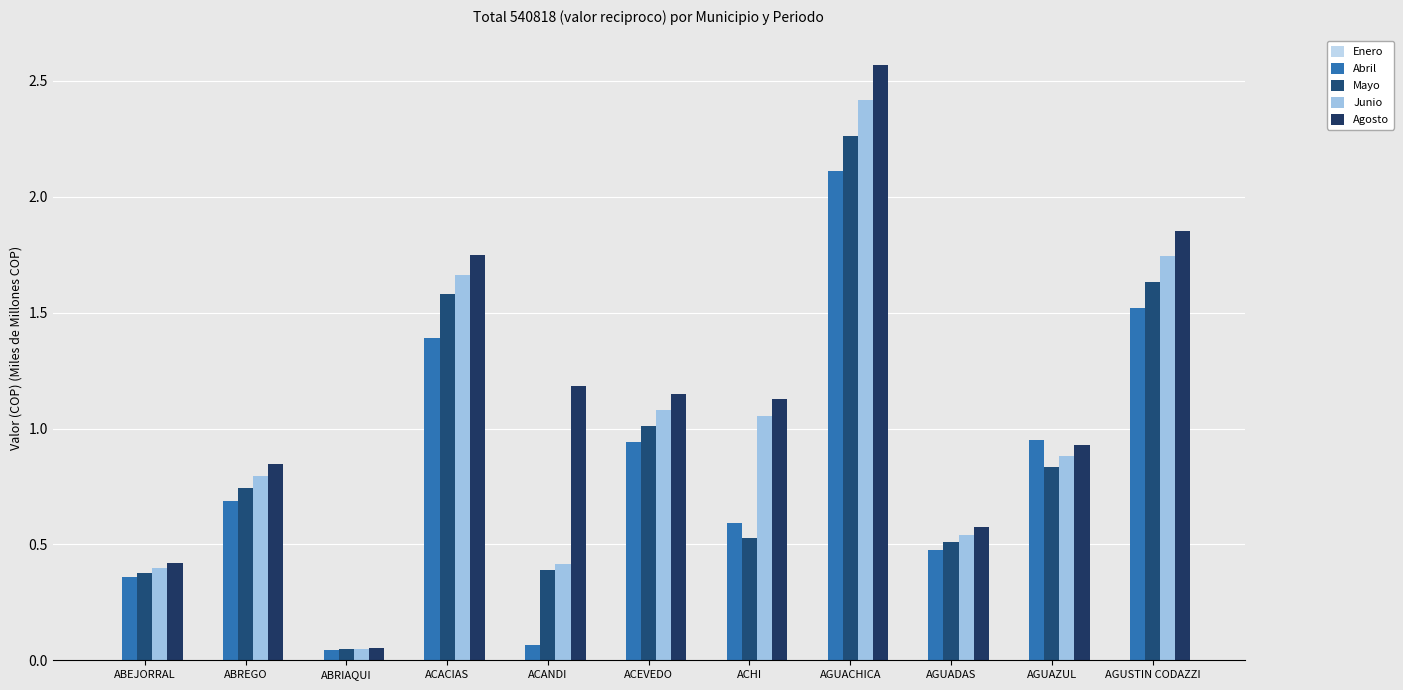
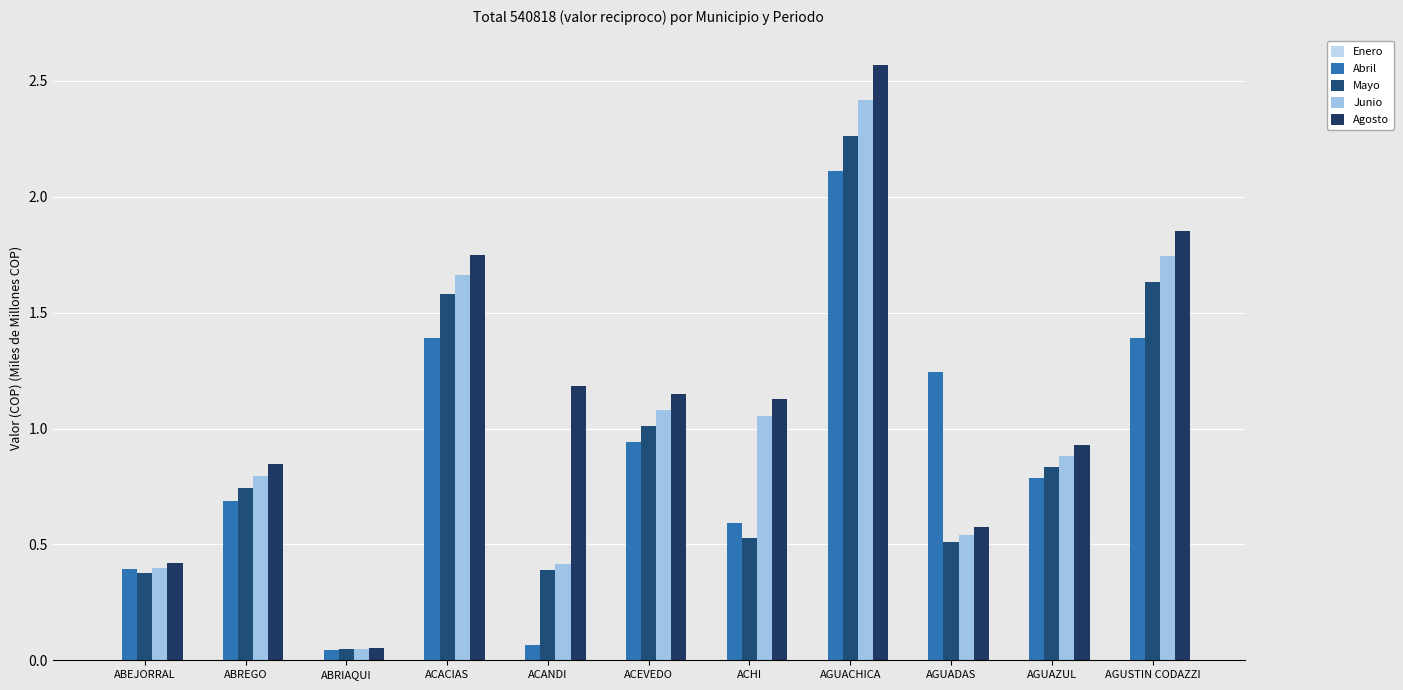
Abril, ABEJORRAL: 0.36 -> 0.39
Abril, AGUADAS: 0.48 -> 1.24
Abril, AGUAZUL: 0.95 -> 0.79
Abril, AGUSTIN CODAZZI: 1.52 -> 1.39
